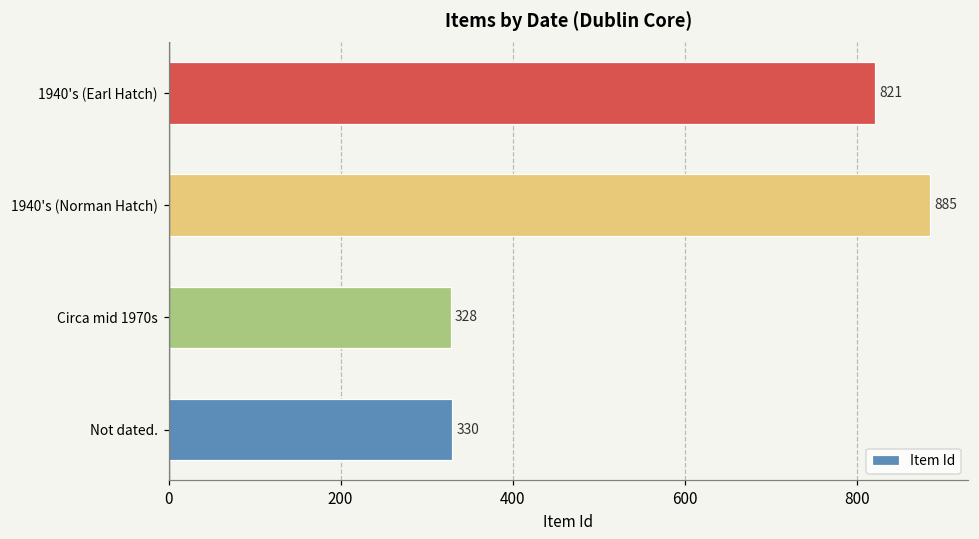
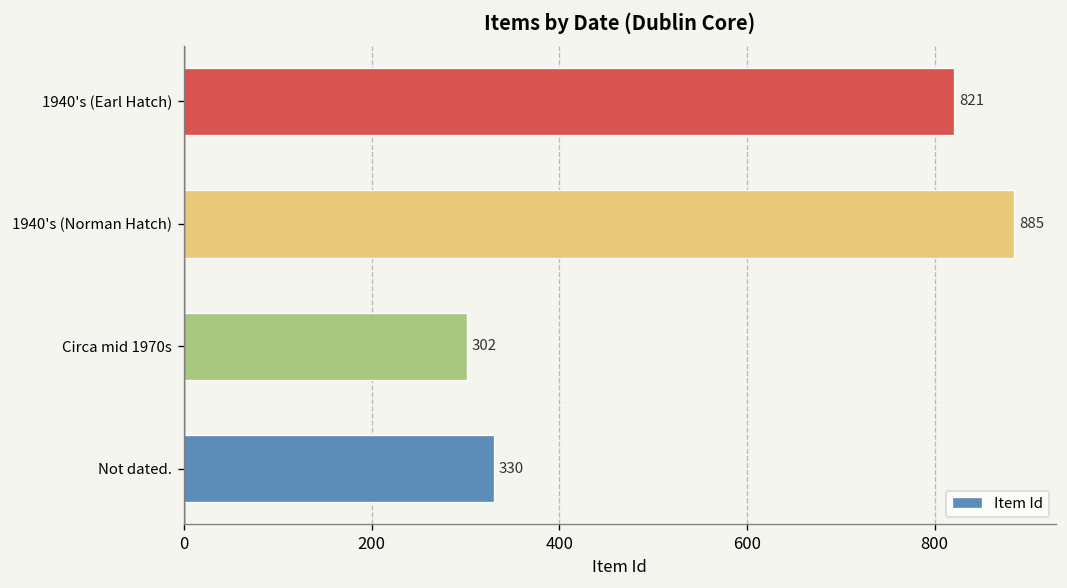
Circa mid 1970s: 328 -> 302
